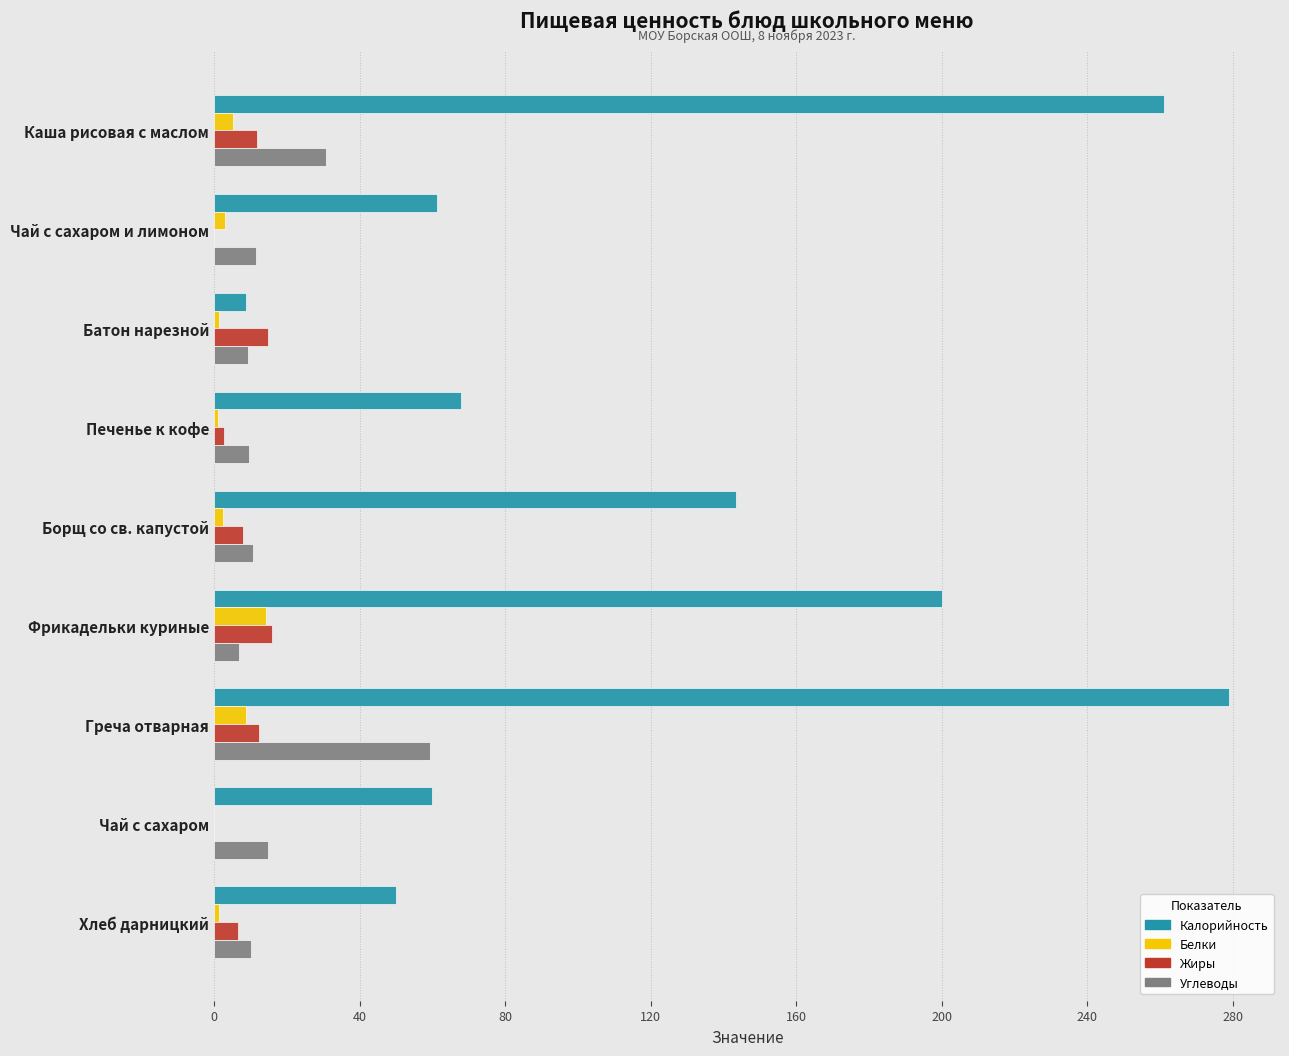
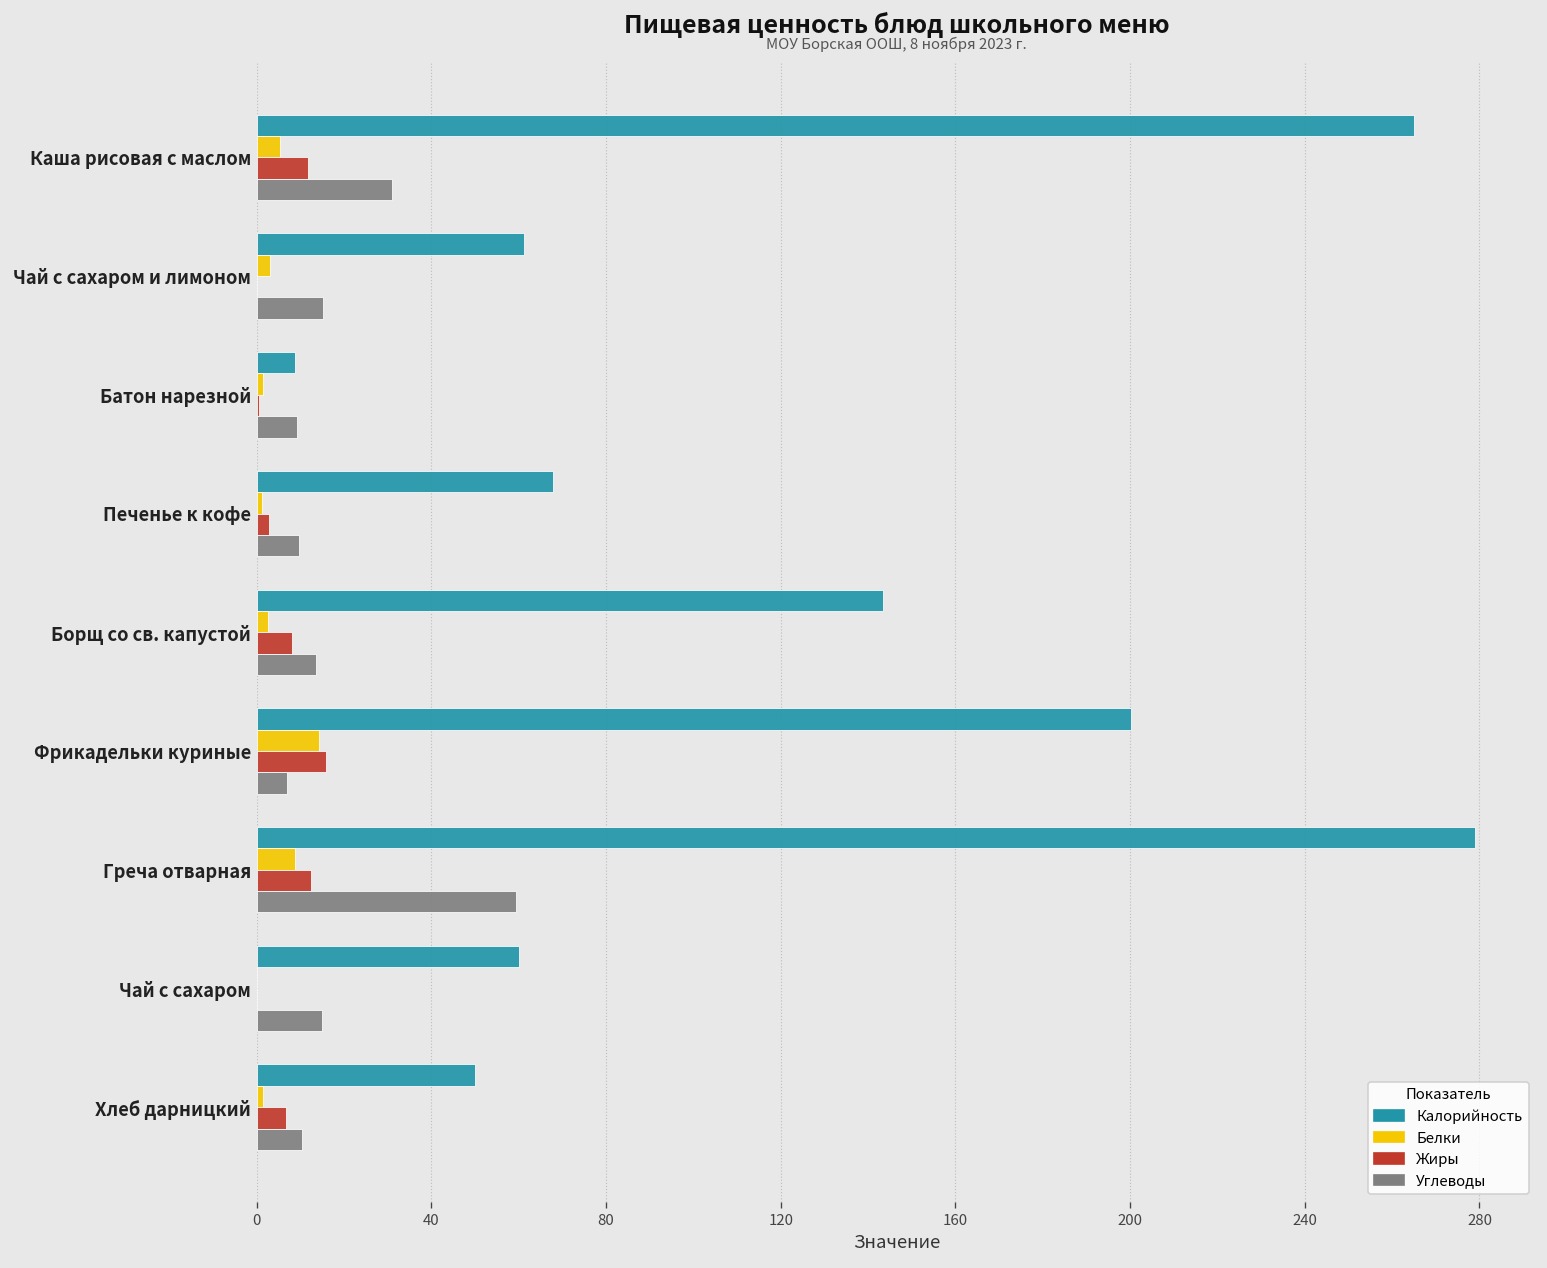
Калорийность, Каша рисовая с маслом: 261 -> 265
Углеводы, Чай с сахаром и лимоном: 11 -> 15
Жиры, Батон нарезной: 15 -> 1
Углеводы, Борщ со св. капустой: 11 -> 13
